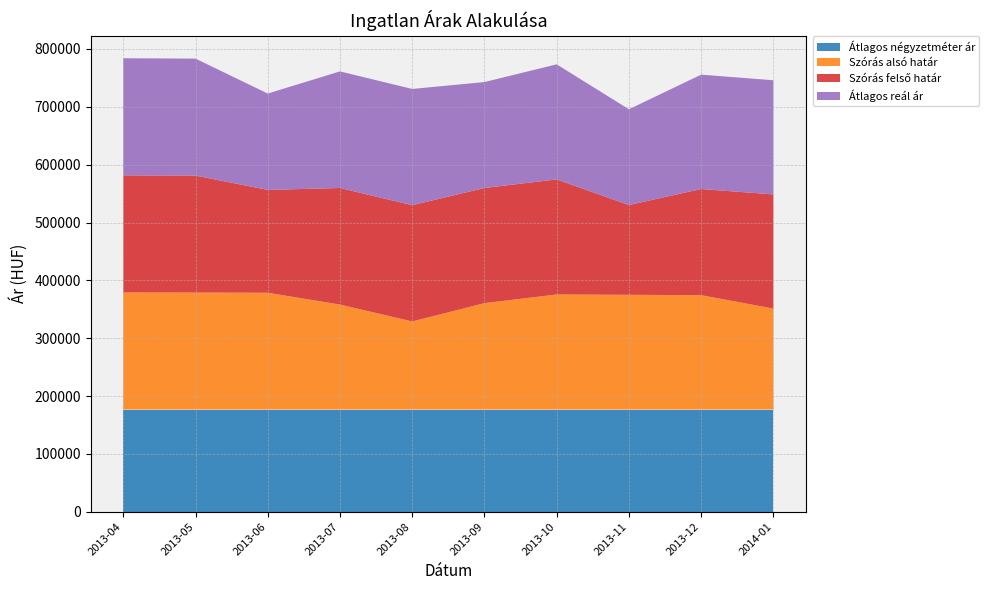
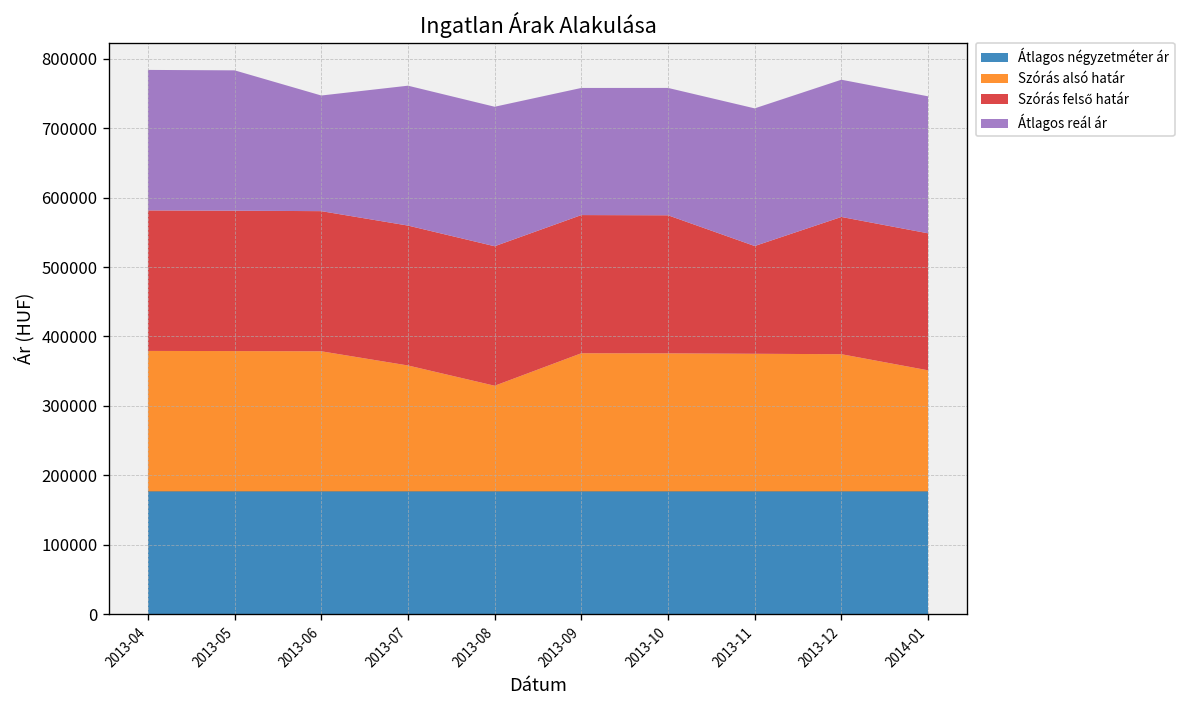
Szórás felső határ, 2013-06: 180000 -> 200000
Szórás alsó határ, 2013-09: 180000 -> 200000
Átlagos reál ár, 2013-10: 200000 -> 180000
Átlagos reál ár, 2013-11: 170000 -> 200000
Szórás felső határ, 2013-12: 180000 -> 200000
